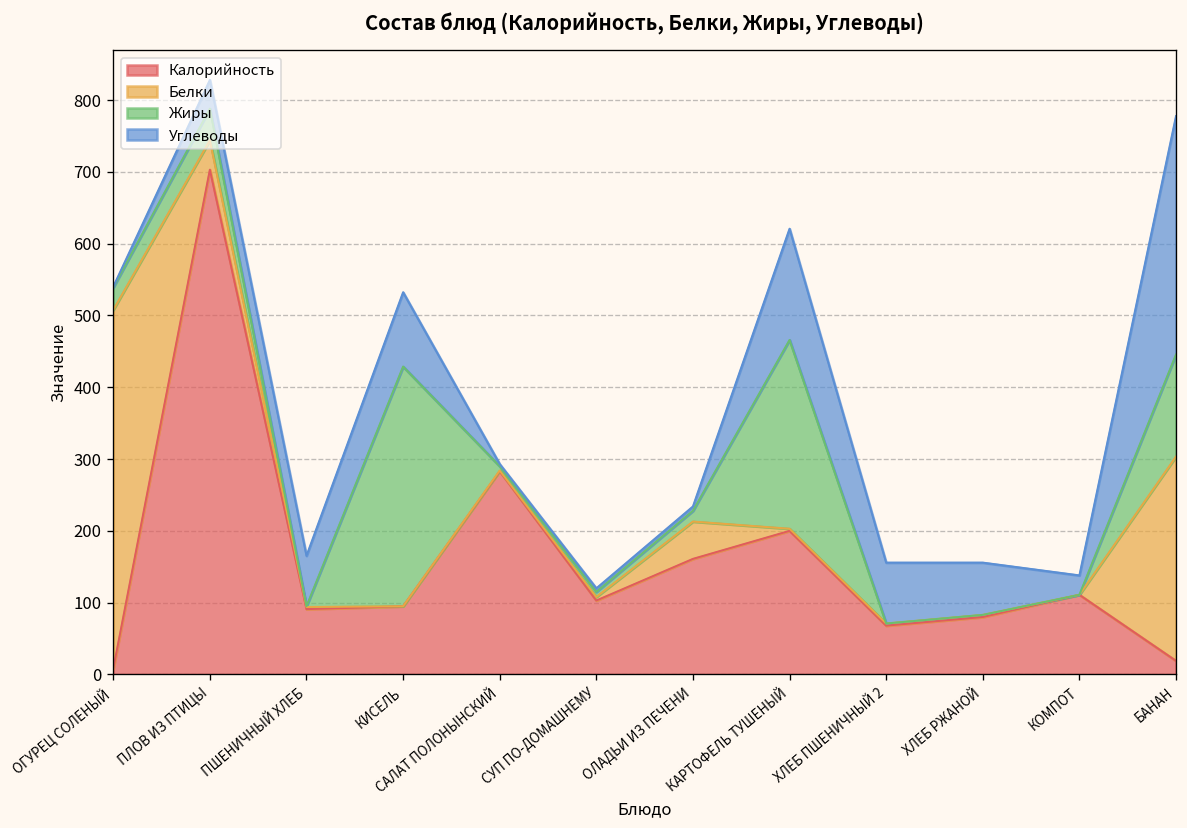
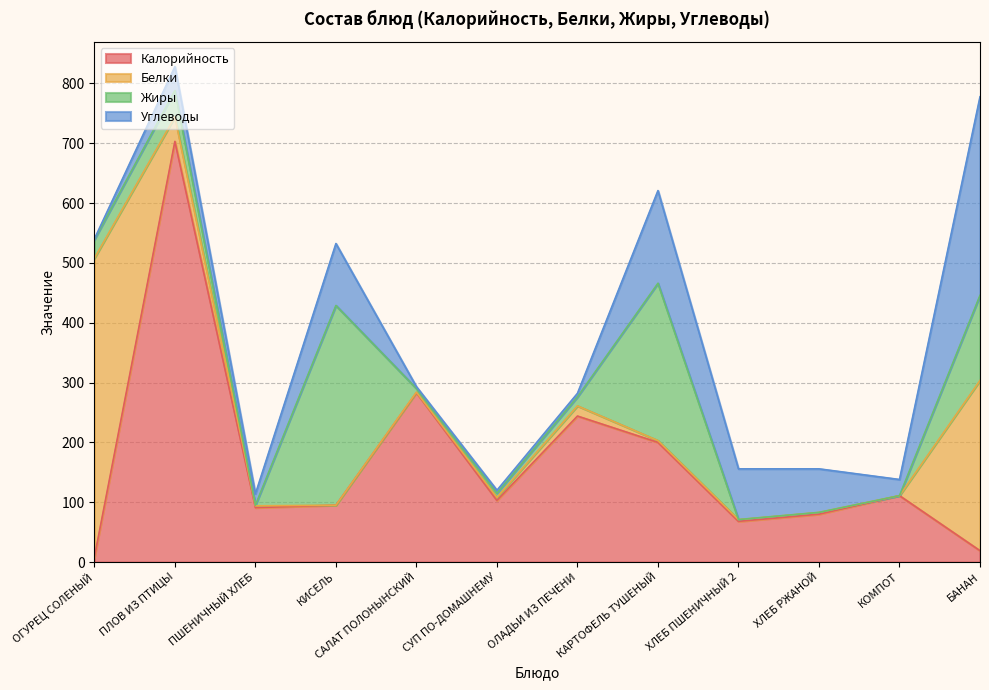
Углеводы, ПШЕНИЧНЫЙ ХЛЕБ: 70 -> 20
Калорийность, ОЛАДЬИ ИЗ ПЕЧЕНИ: 160 -> 240
Белки, ОЛАДЬИ ИЗ ПЕЧЕНИ: 50 -> 20
